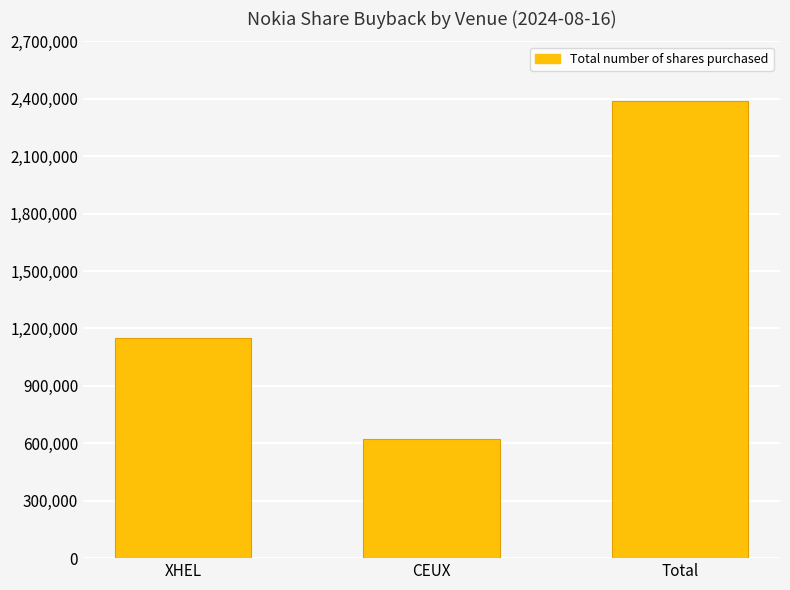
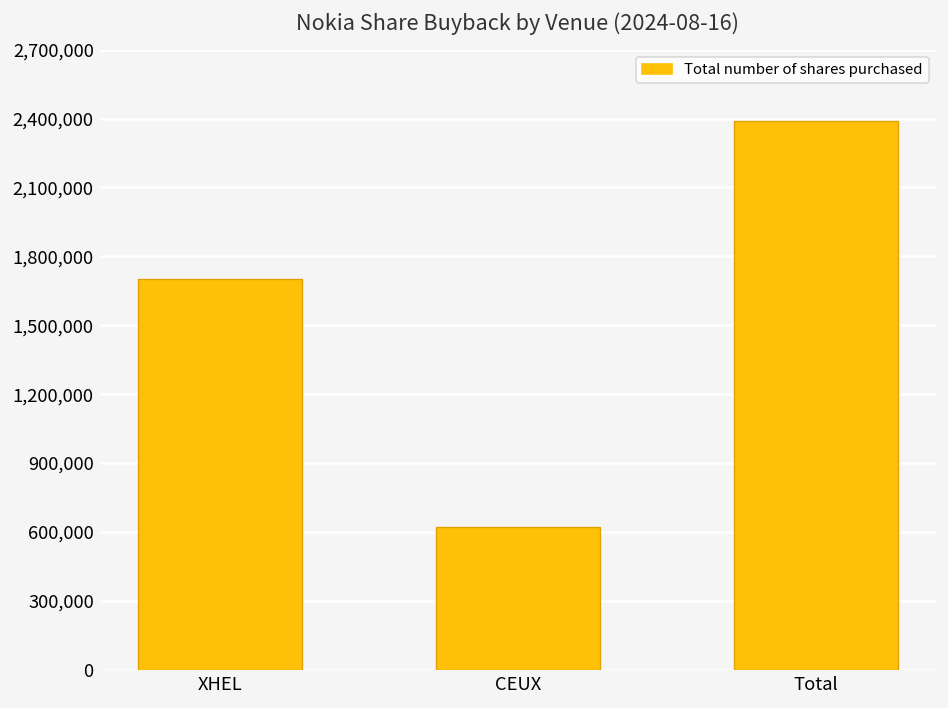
XHEL: 1,150,000 -> 1,700,000
